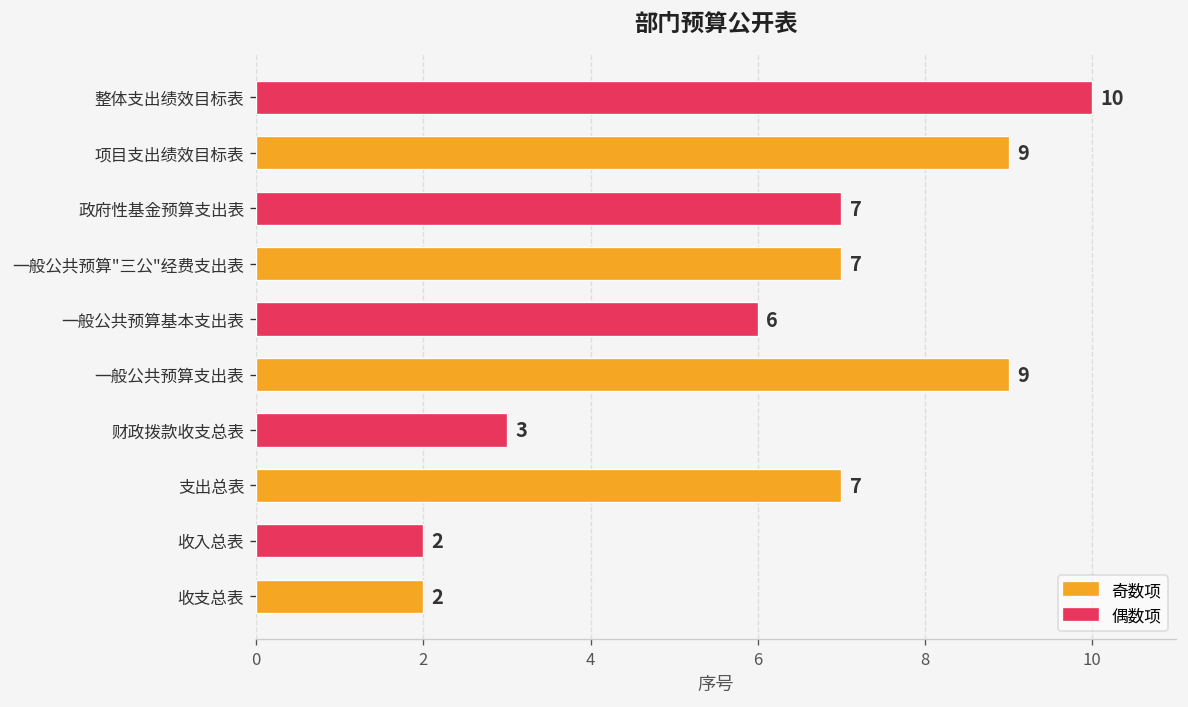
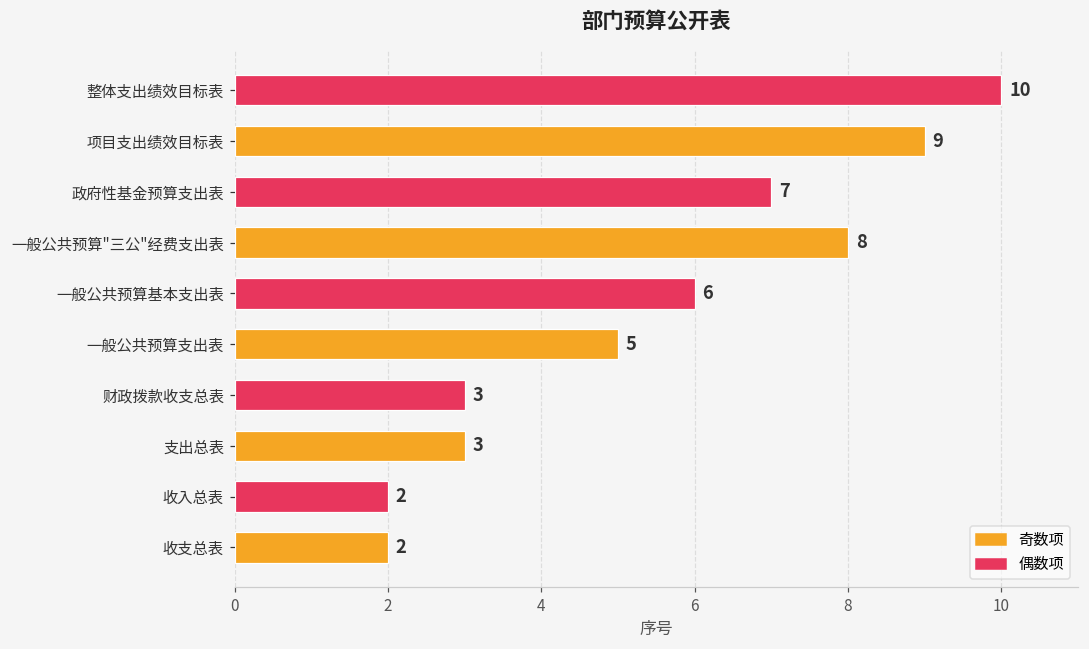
一般公共预算"三公"经费支出表: 7 -> 8
一般公共预算支出表: 9 -> 5
支出总表: 7 -> 3
